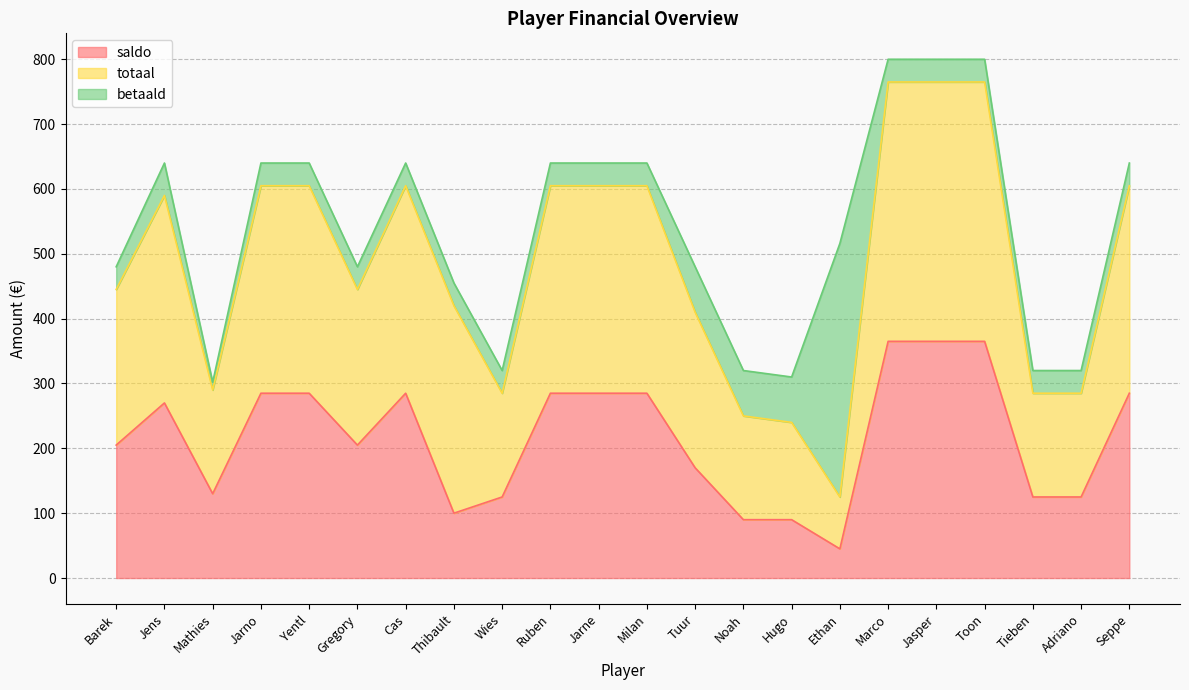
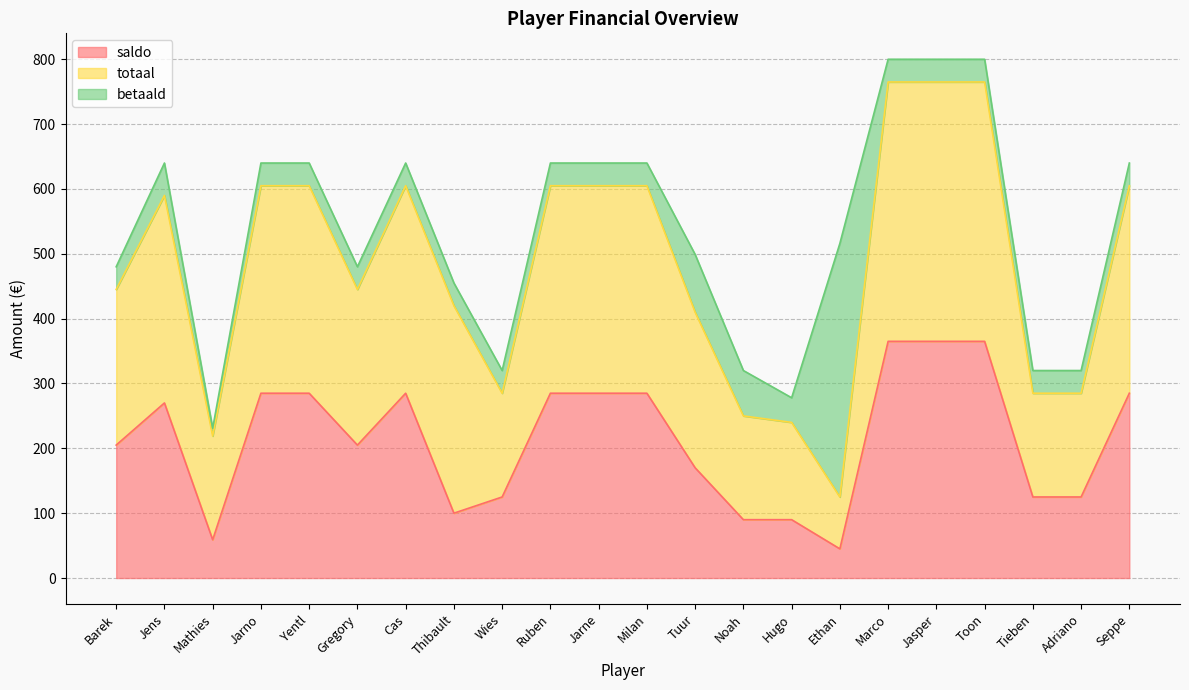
saldo, Mathies: 130 -> 60
betaald, Tuur: 70 -> 90
betaald, Hugo: 70 -> 40
